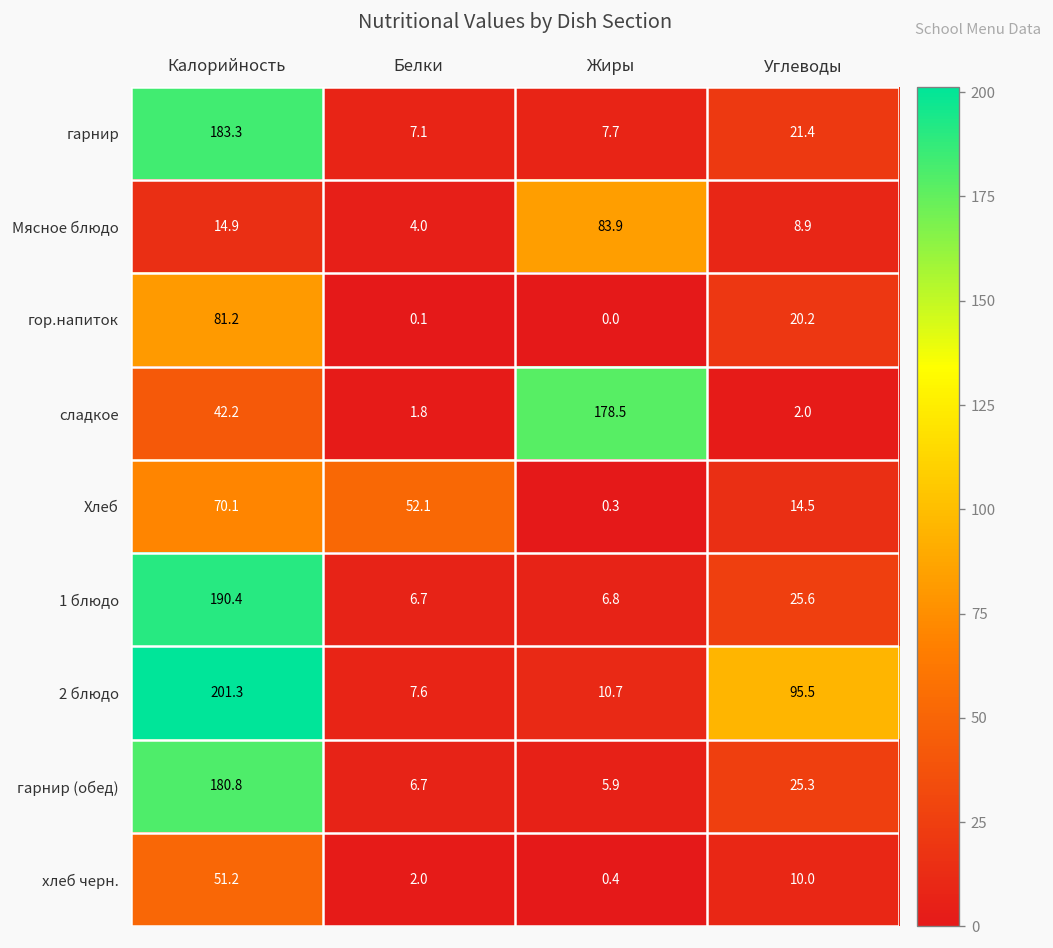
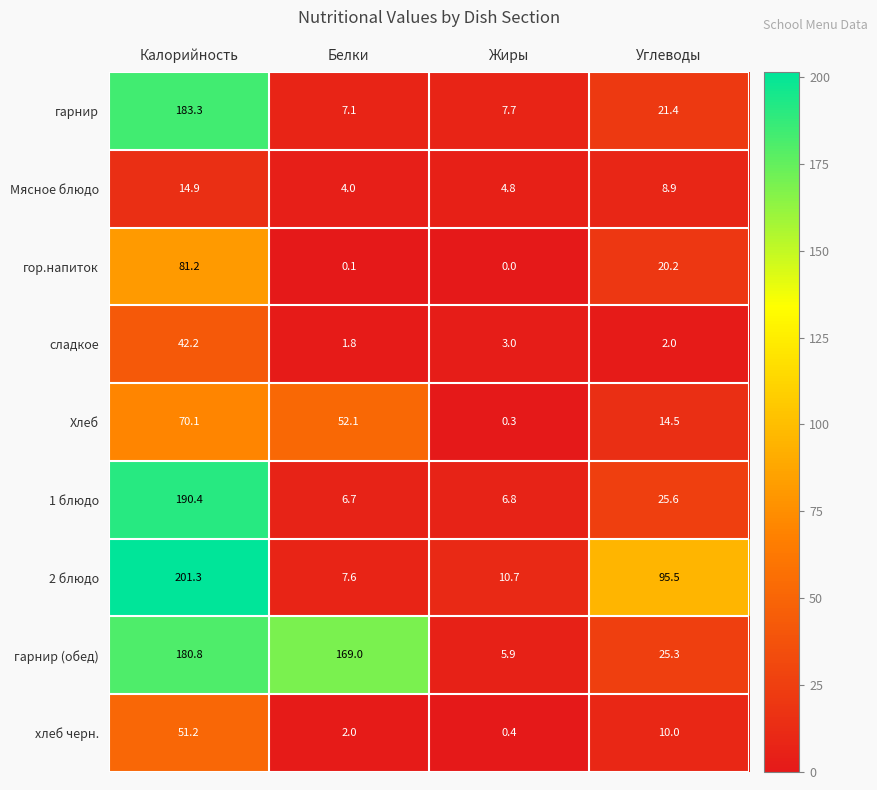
Мясное блюдо, Жиры: 83.9 -> 4.8
сладкое, Жиры: 178.5 -> 3.0
гарнир (обед), Белки: 6.7 -> 169.0
